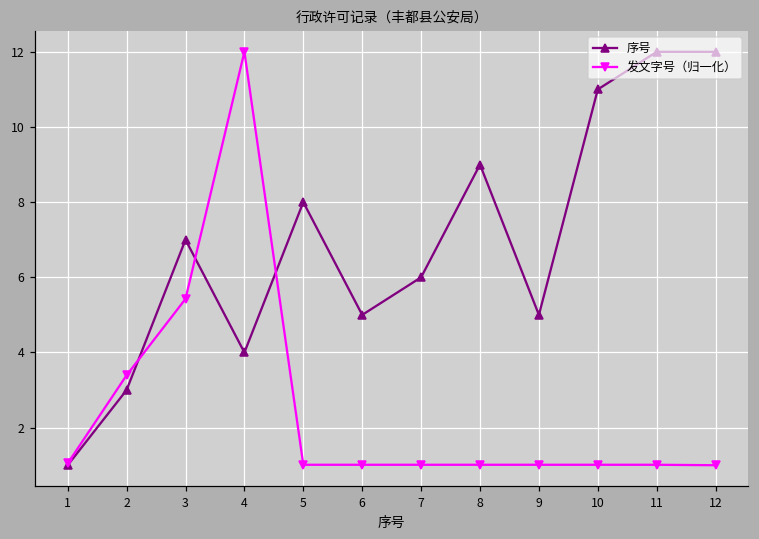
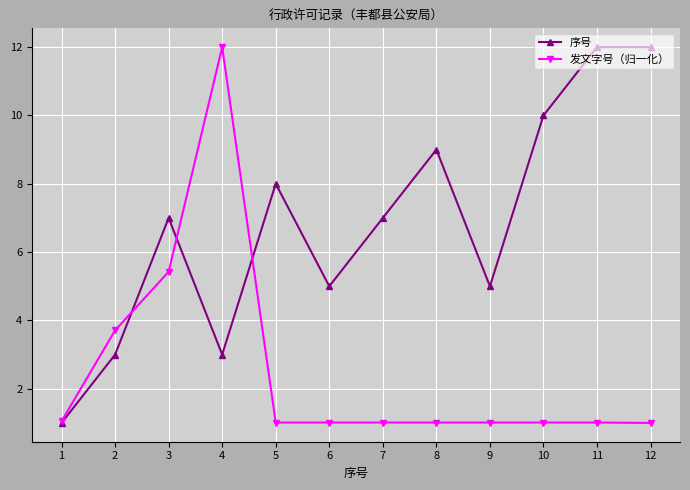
发文字号（归一化）, 2: 3.4 -> 3.7
序号, 4: 4 -> 3
序号, 7: 6 -> 7
序号, 10: 11 -> 10
